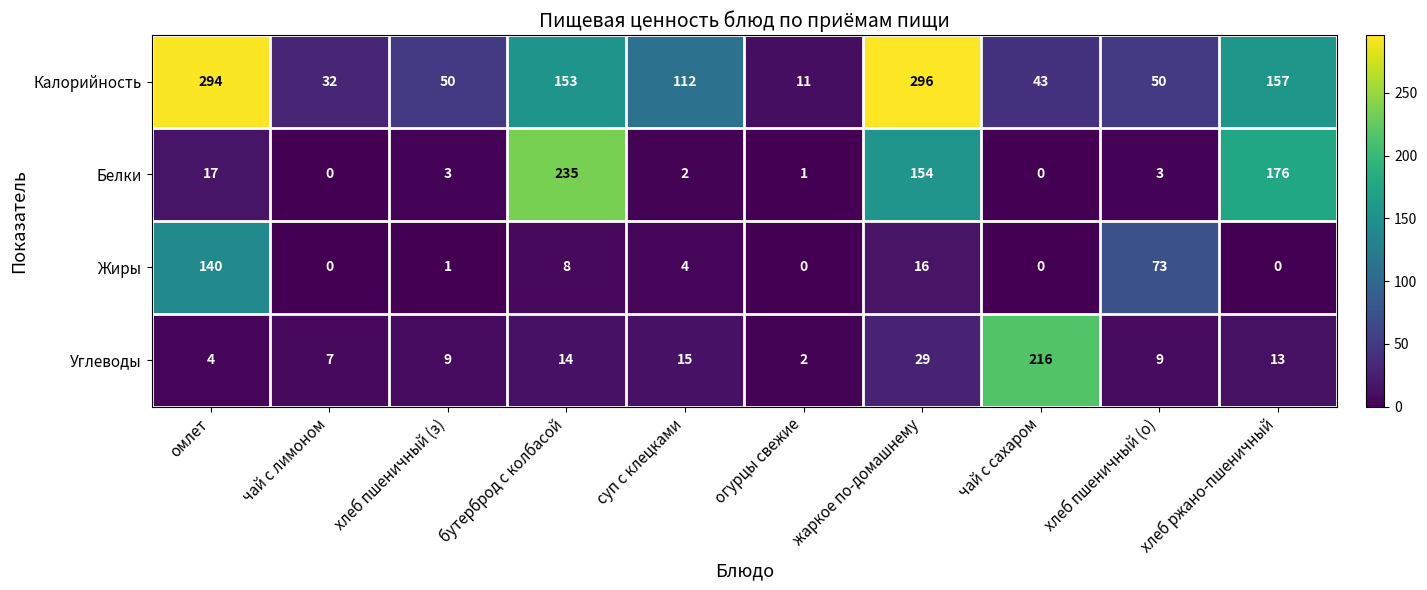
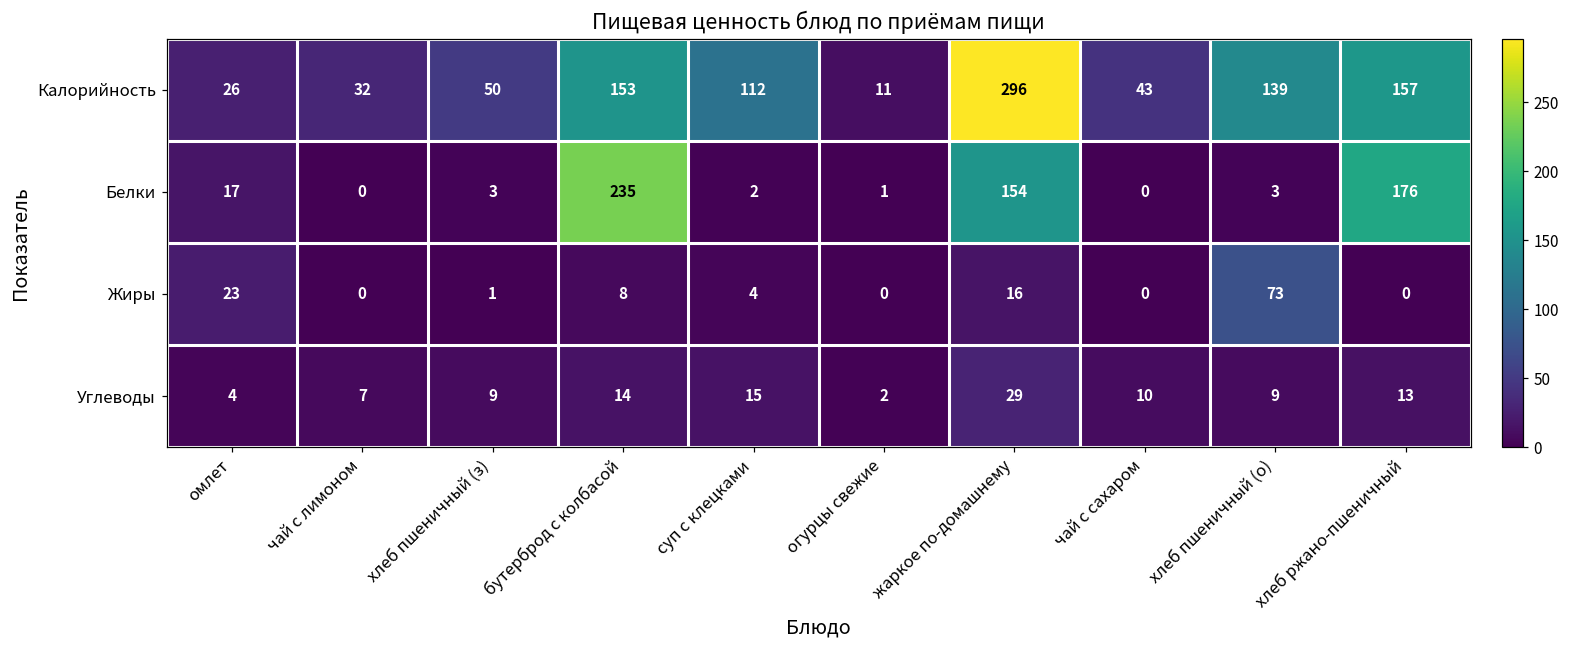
Калорийность, омлет: 294 -> 26
Калорийность, хлеб пшеничный (о): 50 -> 139
Жиры, омлет: 140 -> 23
Углеводы, чай с сахаром: 216 -> 10
